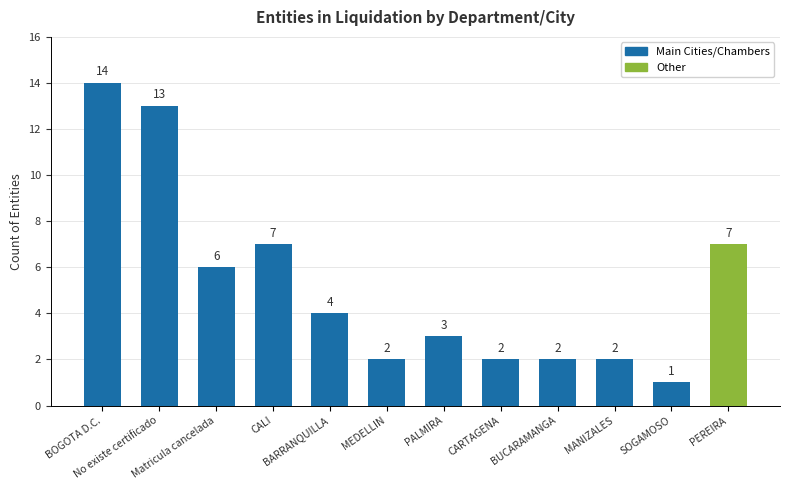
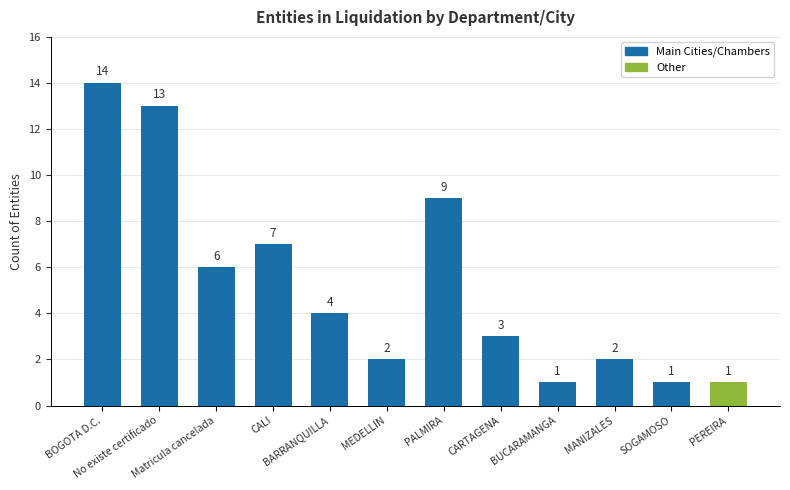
PALMIRA: 3 -> 9
CARTAGENA: 2 -> 3
BUCARAMANGA: 2 -> 1
PEREIRA: 7 -> 1
